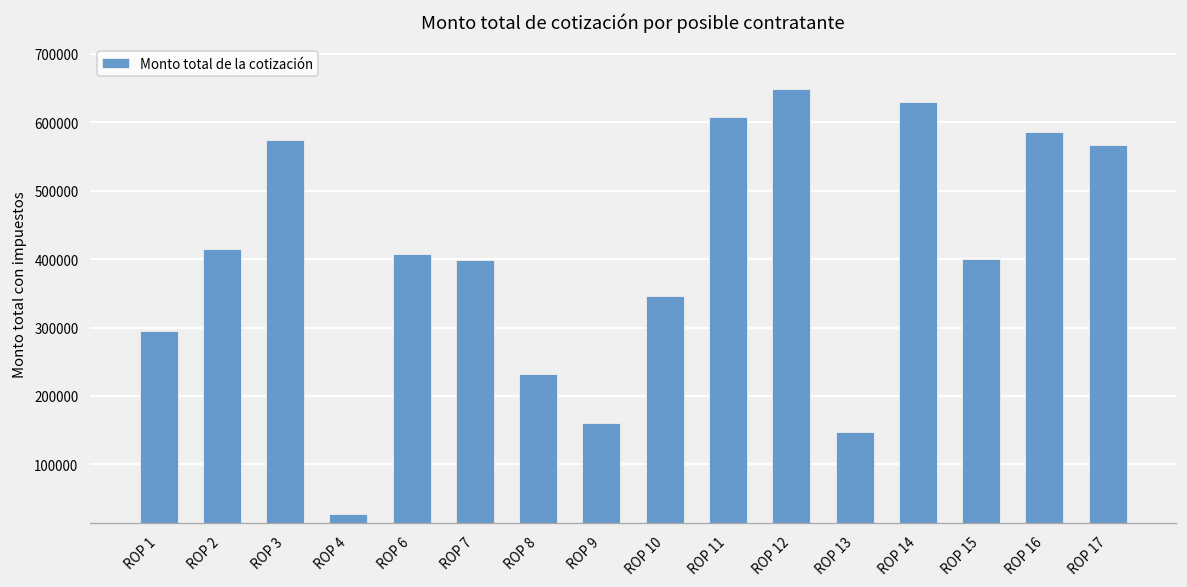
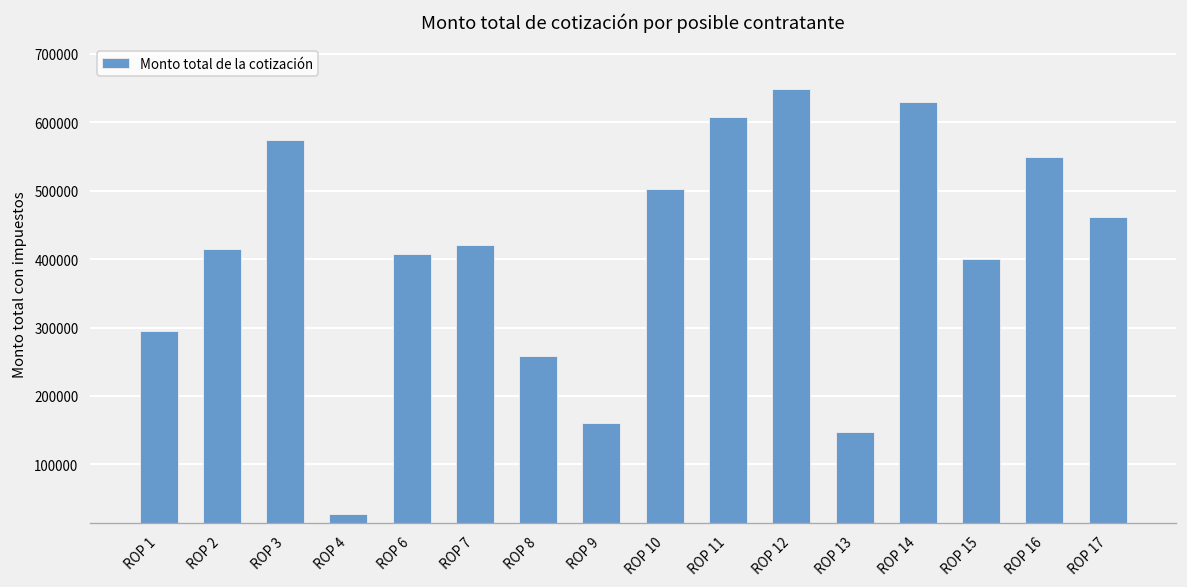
ROP 7: 400000 -> 420000
ROP 8: 230000 -> 260000
ROP 10: 350000 -> 500000
ROP 16: 590000 -> 550000
ROP 17: 570000 -> 460000
